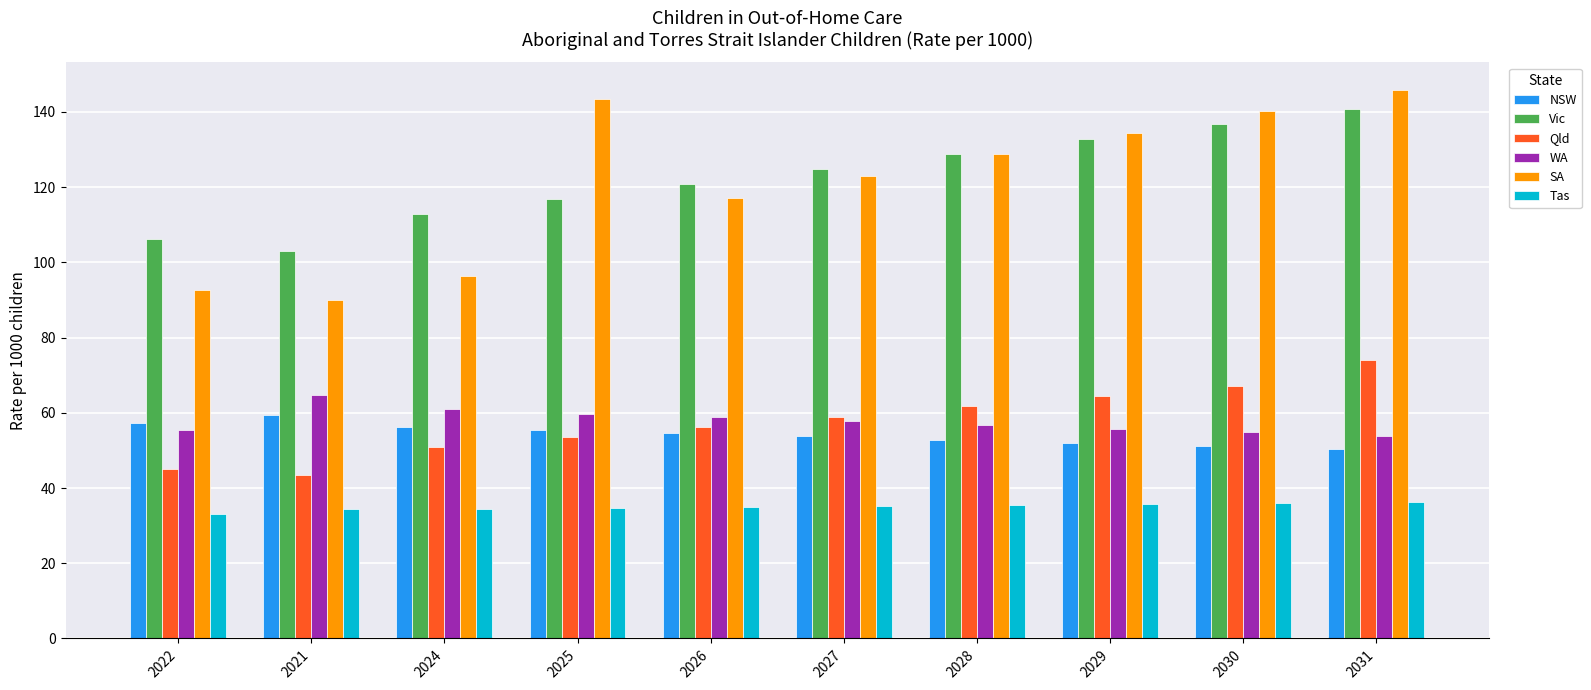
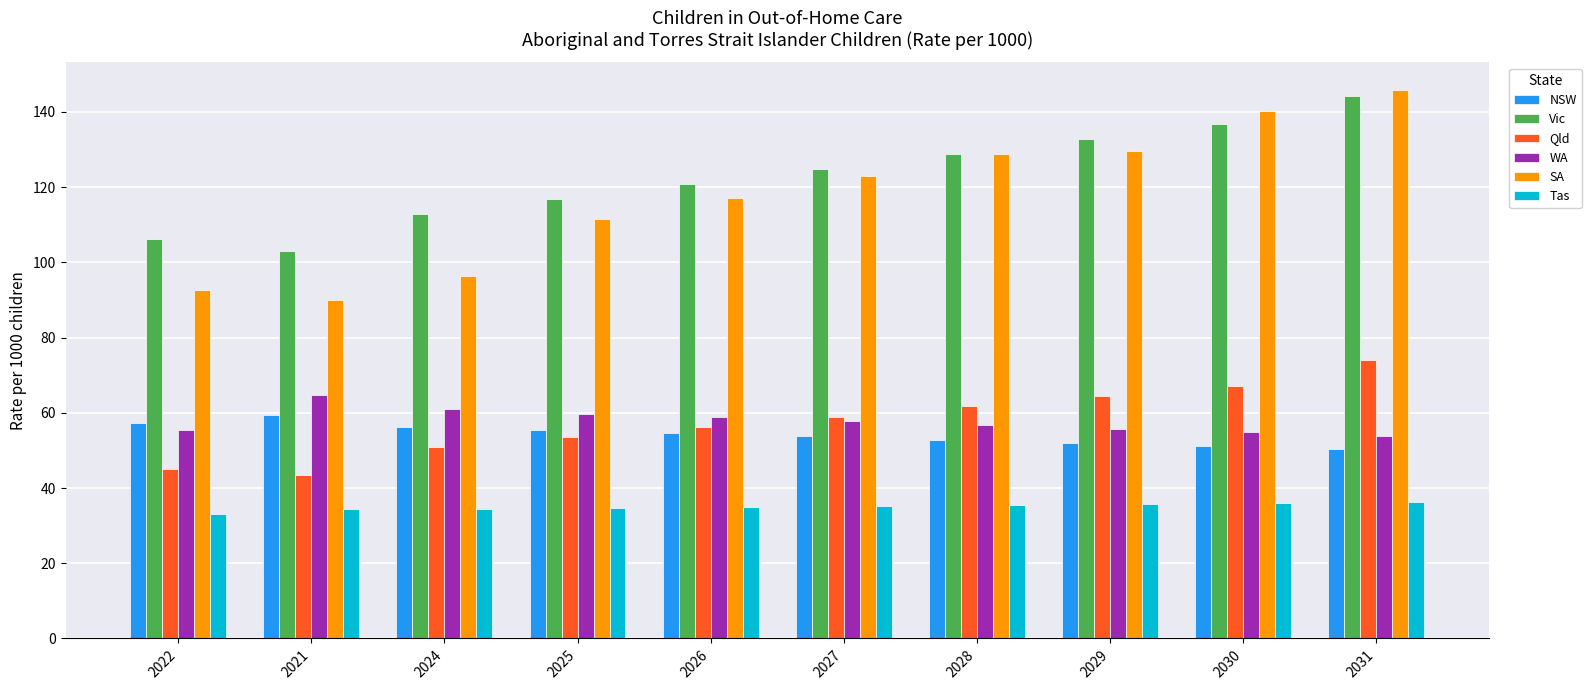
SA, 2025: 144 -> 112
SA, 2029: 134 -> 130
Vic, 2031: 141 -> 144
